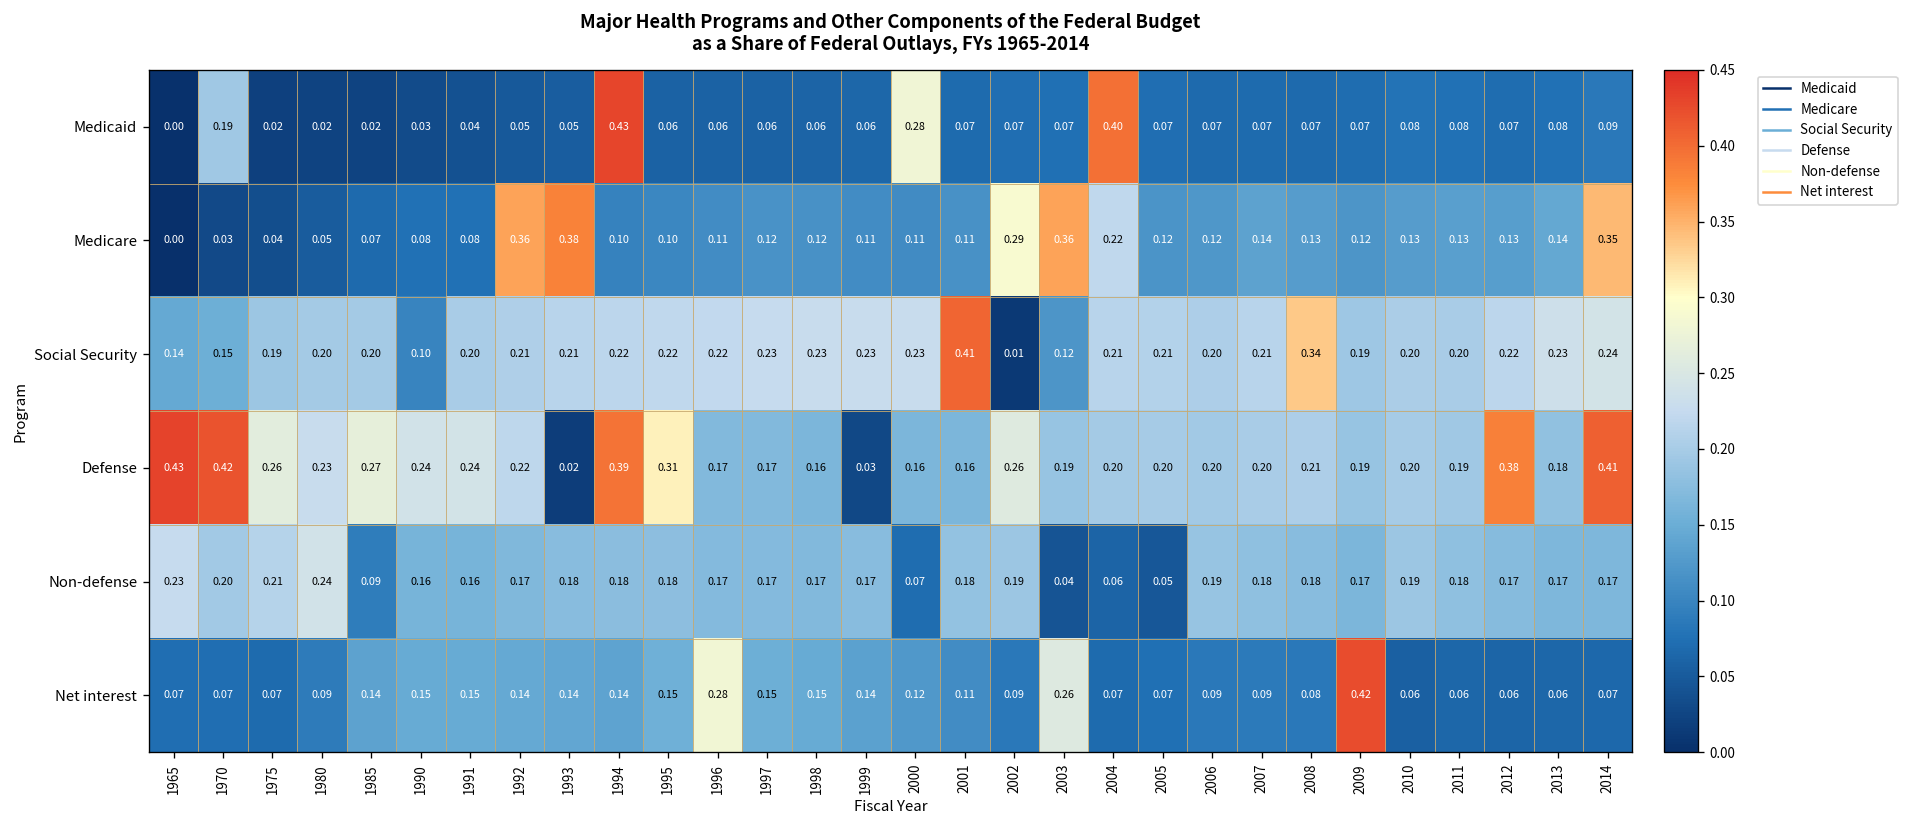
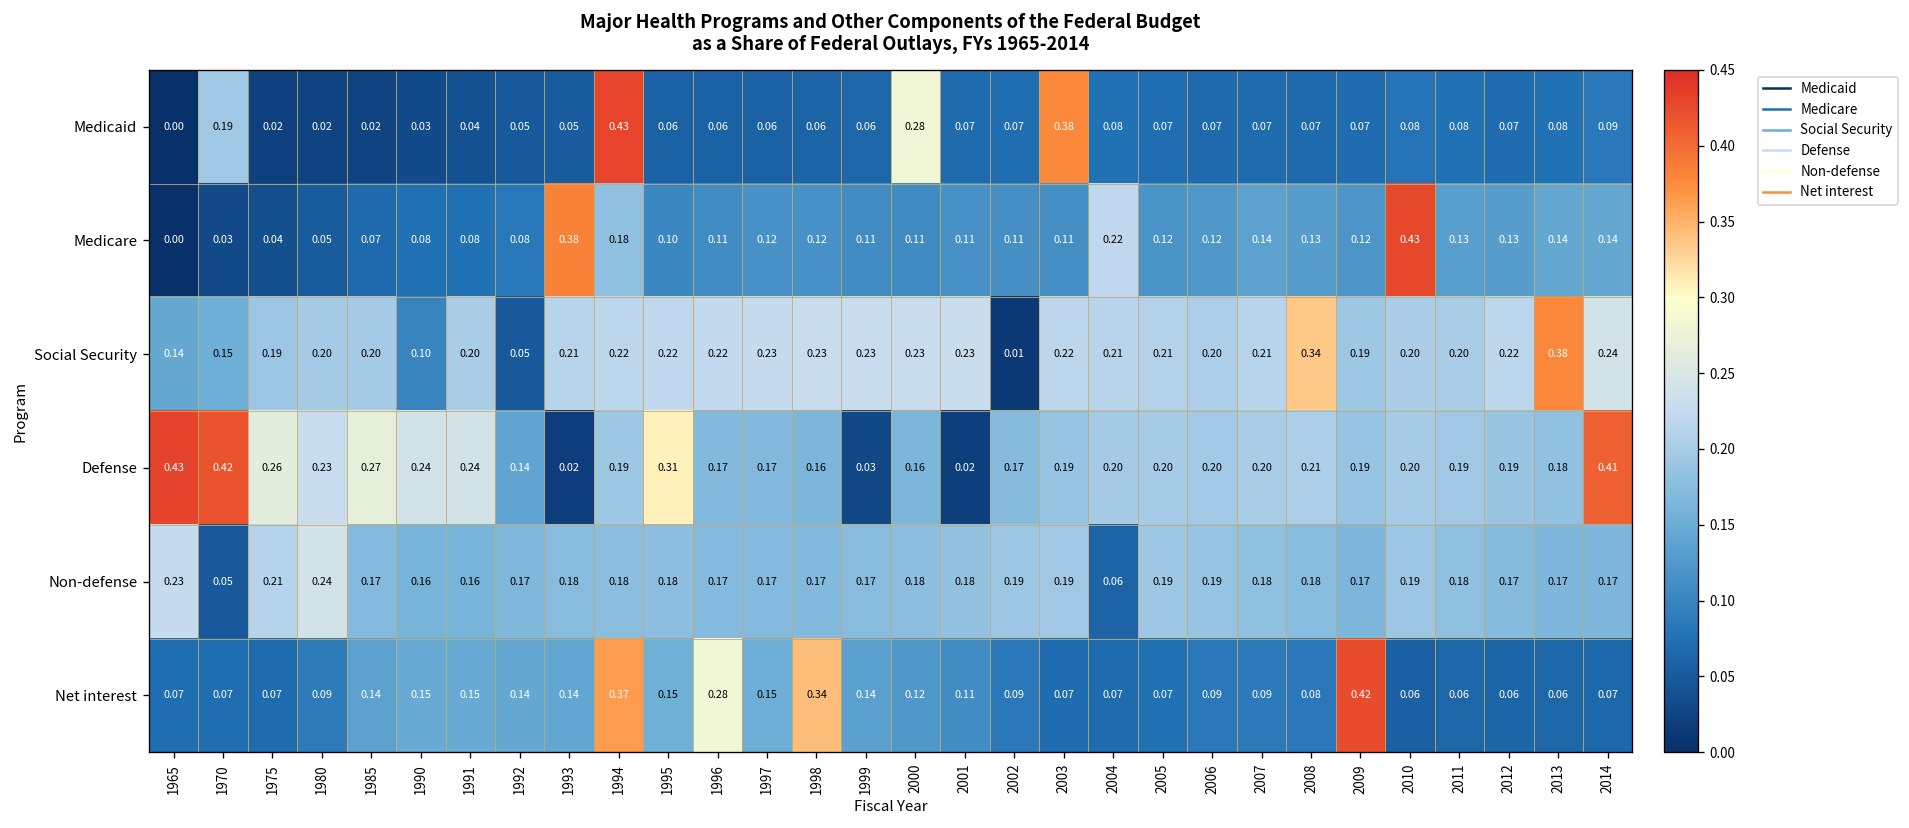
Medicaid, 2003: 0.07 -> 0.38
Medicaid, 2004: 0.40 -> 0.08
Medicare, 1992: 0.36 -> 0.08
Medicare, 1994: 0.10 -> 0.18
Medicare, 2002: 0.29 -> 0.11
Medicare, 2003: 0.36 -> 0.11
Medicare, 2010: 0.13 -> 0.43
Medicare, 2014: 0.35 -> 0.14
Social Security, 1992: 0.21 -> 0.05
Social Security, 2001: 0.41 -> 0.23
Social Security, 2003: 0.12 -> 0.22
Social Security, 2013: 0.23 -> 0.38
Defense, 1992: 0.22 -> 0.14
Defense, 1994: 0.39 -> 0.19
Defense, 2001: 0.16 -> 0.02
Defense, 2002: 0.26 -> 0.17
Defense, 2012: 0.38 -> 0.19
Non-defense, 1970: 0.20 -> 0.05
Non-defense, 1985: 0.09 -> 0.17
Non-defense, 2000: 0.07 -> 0.18
Non-defense, 2003: 0.04 -> 0.19
Non-defense, 2005: 0.05 -> 0.19
Net interest, 1994: 0.14 -> 0.37
Net interest, 1998: 0.15 -> 0.34
Net interest, 2003: 0.26 -> 0.07
